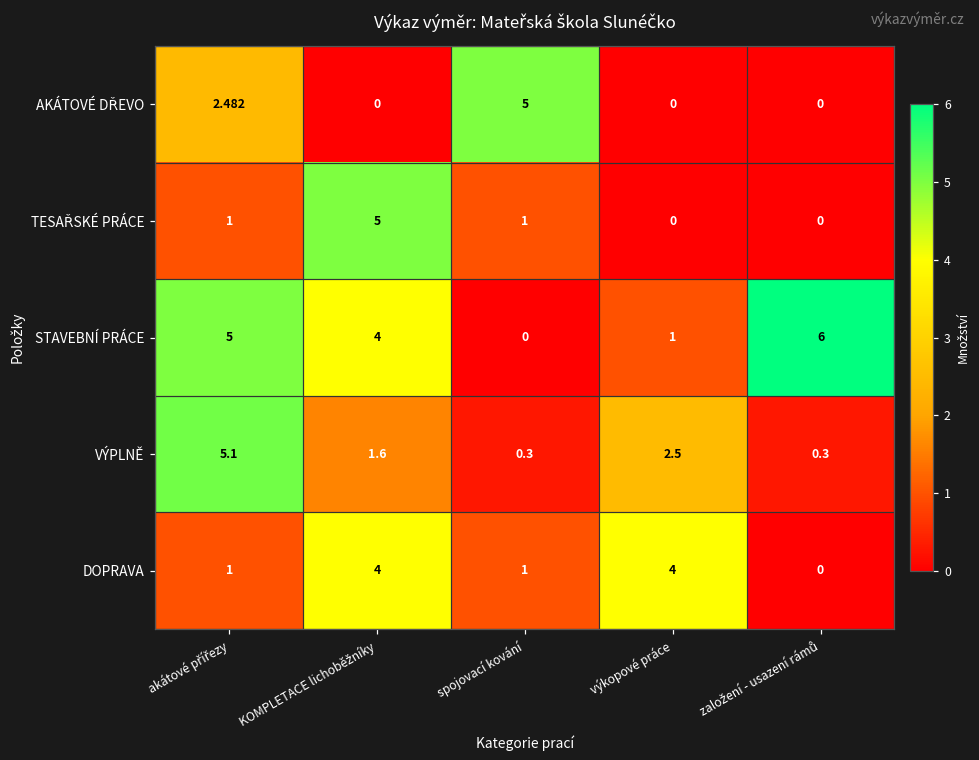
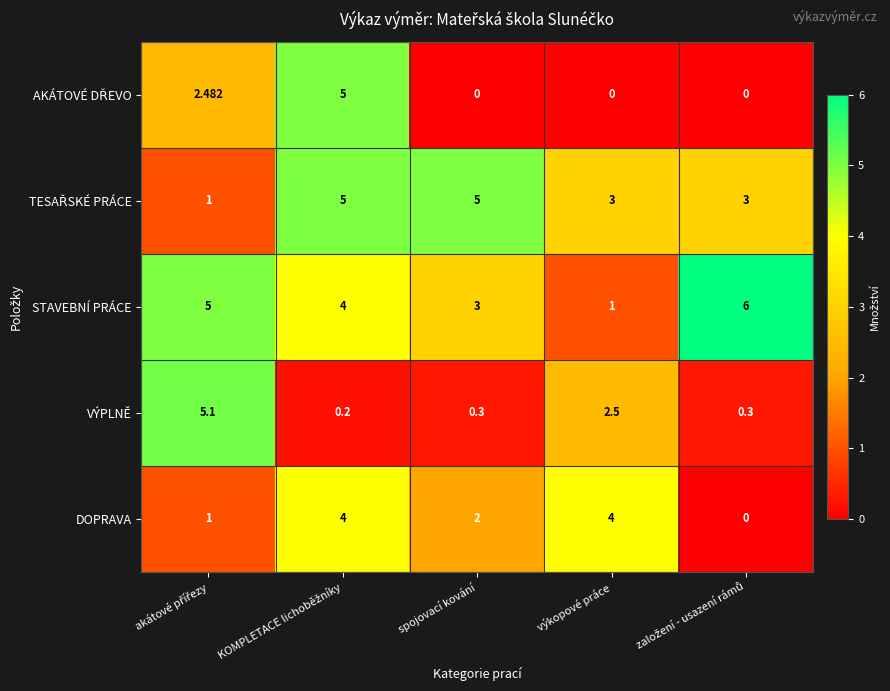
AKÁTOVÉ DŘEVO, KOMPLETACE lichoběžníky: 0 -> 5
AKÁTOVÉ DŘEVO, spojovací kování: 5 -> 0
TESAŘSKÉ PRÁCE, spojovací kování: 1 -> 5
TESAŘSKÉ PRÁCE, výkopové práce: 0 -> 3
TESAŘSKÉ PRÁCE, založení - usazení rámů: 0 -> 3
STAVEBNÍ PRÁCE, spojovací kování: 0 -> 3
VÝPLNĚ, KOMPLETACE lichoběžníky: 1.6 -> 0.2
DOPRAVA, spojovací kování: 1 -> 2
